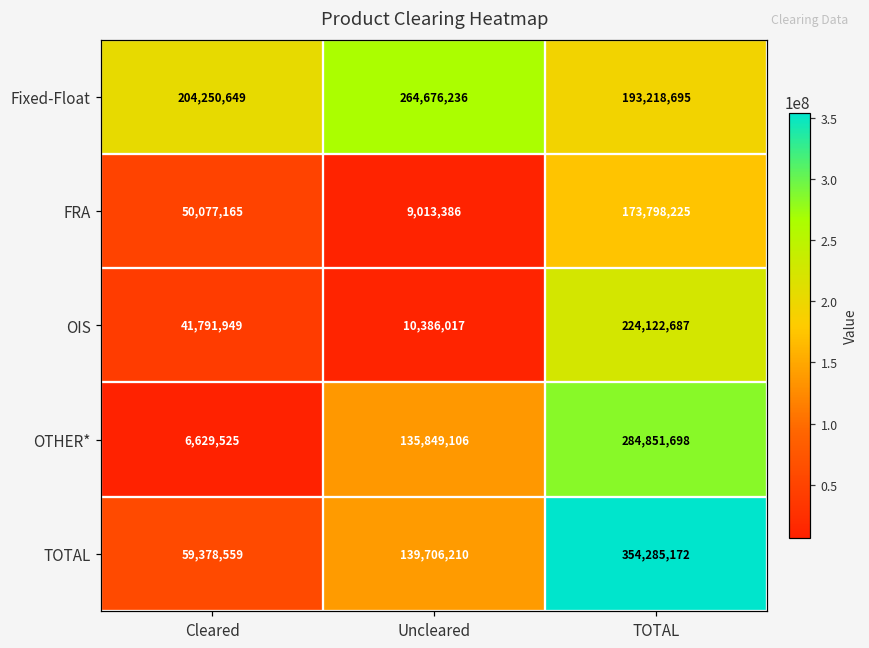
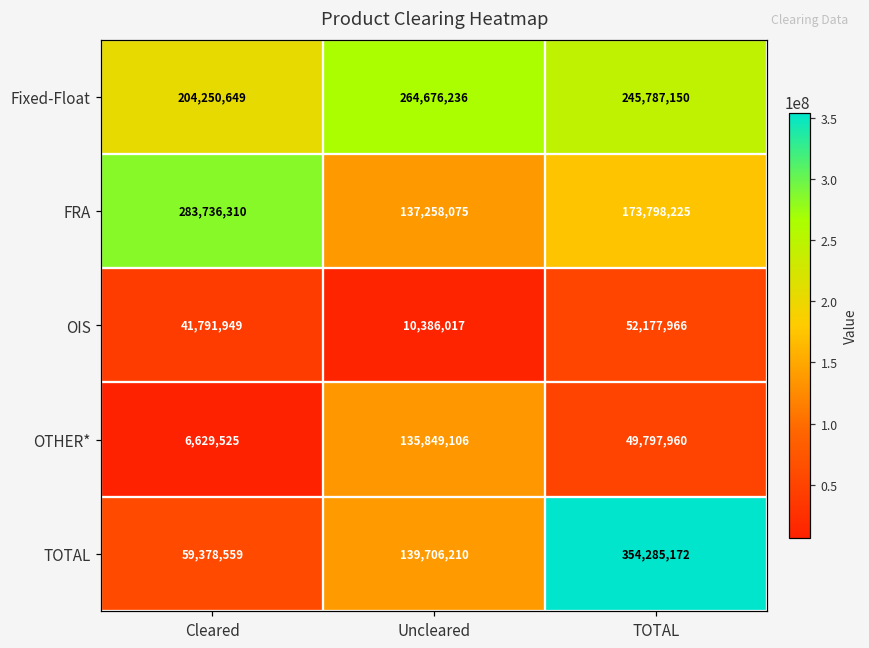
Fixed-Float, TOTAL: 193,218,695 -> 245,787,150
FRA, Cleared: 50,077,165 -> 283,736,310
FRA, Uncleared: 9,013,386 -> 137,258,075
OIS, TOTAL: 224,122,687 -> 52,177,966
OTHER*, TOTAL: 284,851,698 -> 49,797,960
